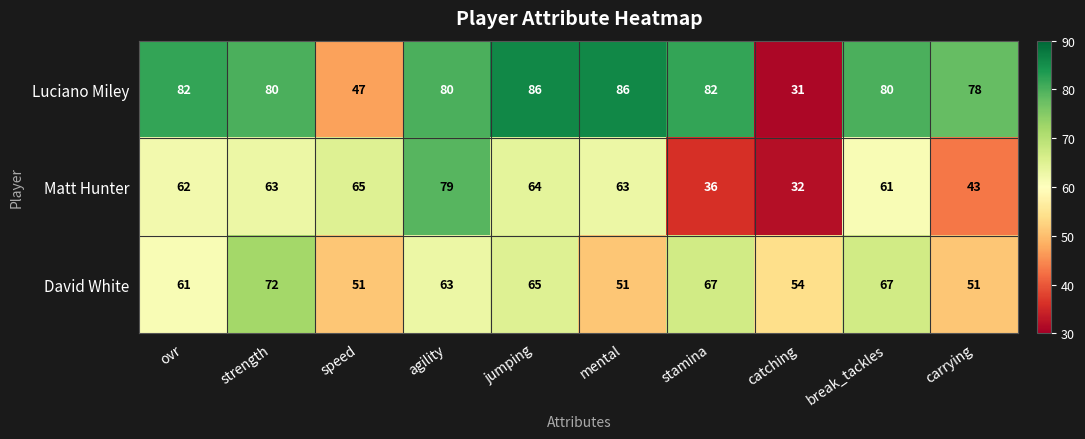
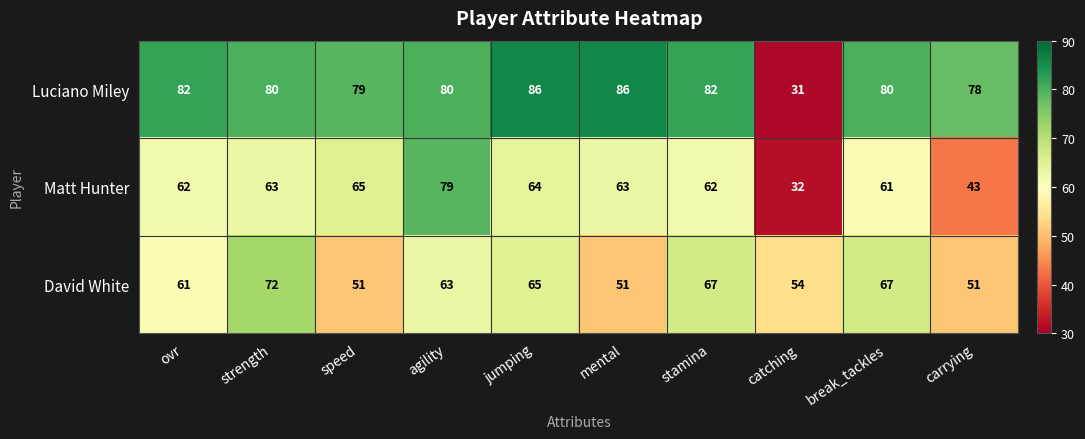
Luciano Miley, speed: 47 -> 79
Matt Hunter, stamina: 36 -> 62
